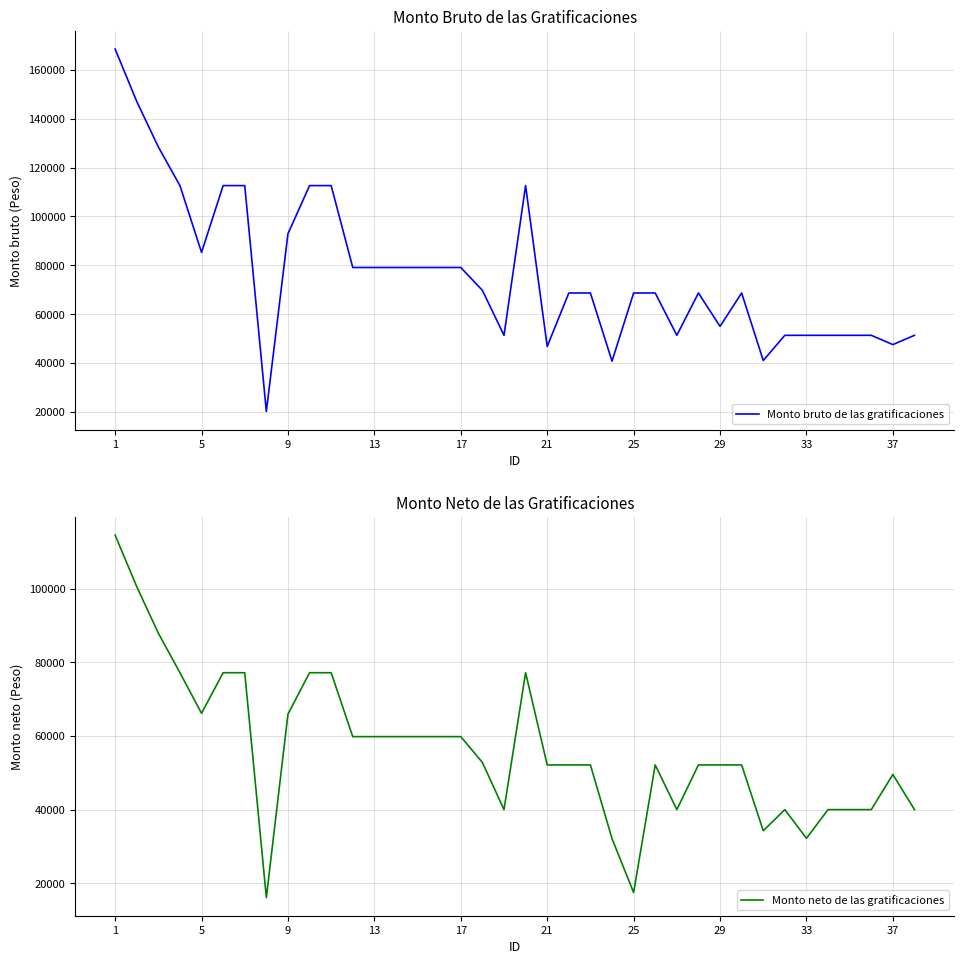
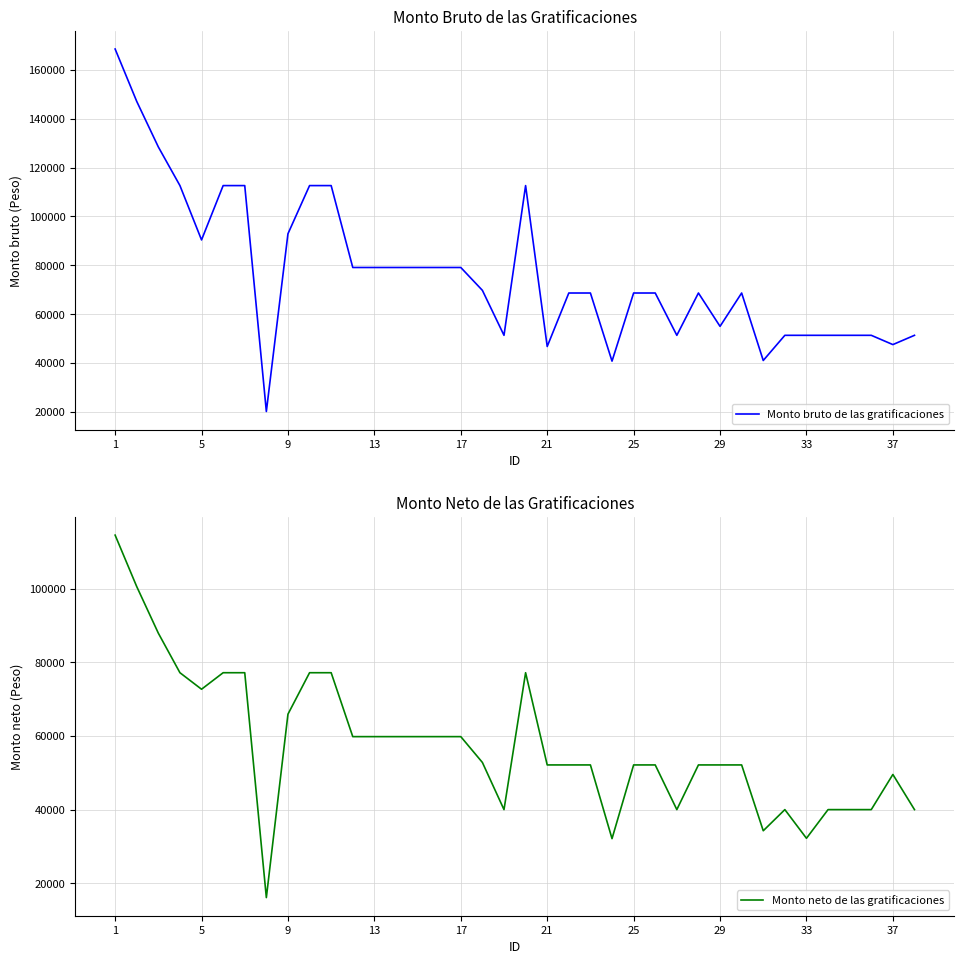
Monto Bruto de las Gratificaciones, 5: 85000 -> 90000
Monto Neto de las Gratificaciones, 5: 66000 -> 73000
Monto Neto de las Gratificaciones, 25: 17000 -> 52000
